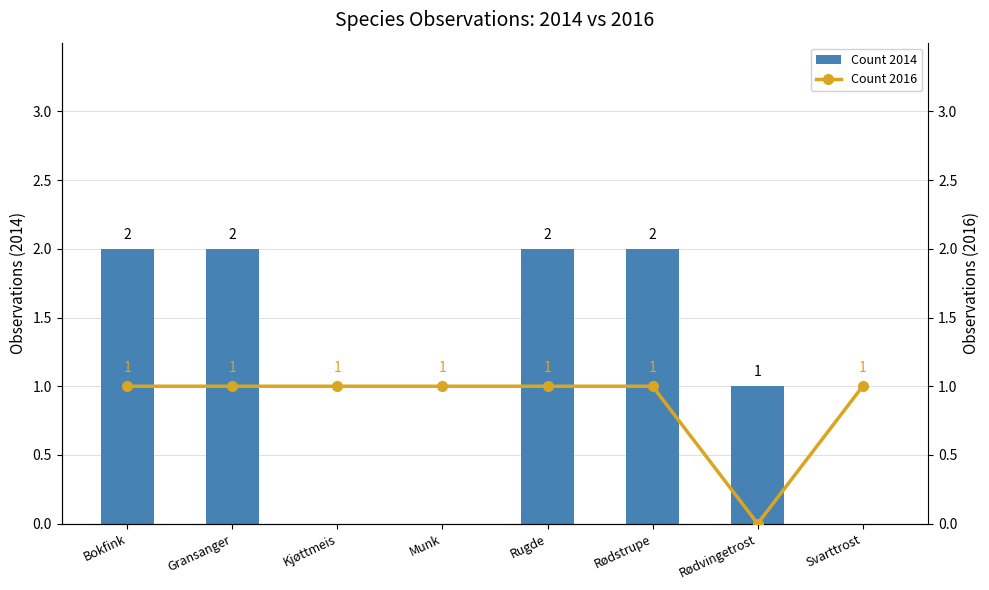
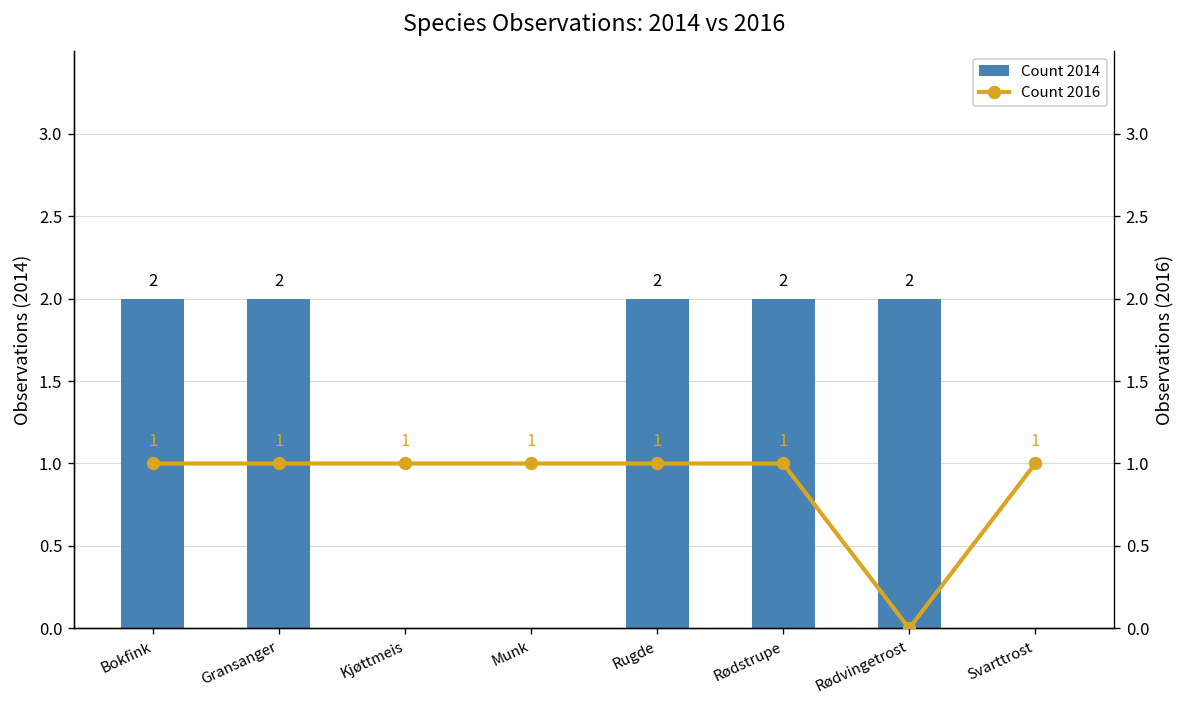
Count 2014, Rødvingetrost: 1 -> 2
